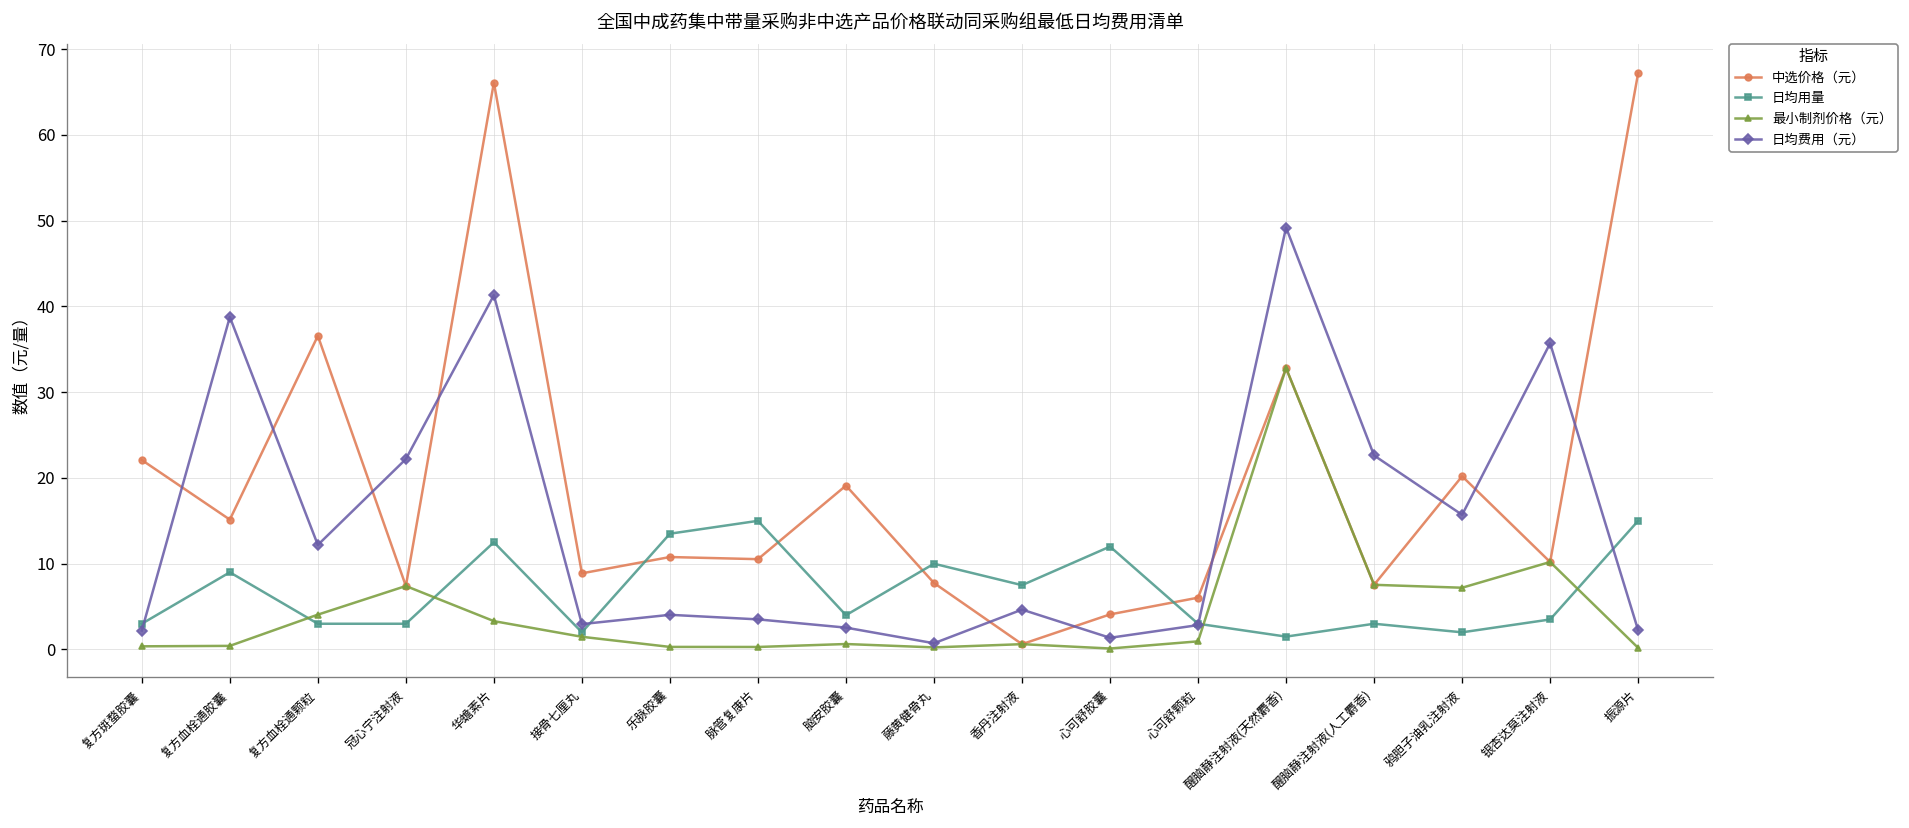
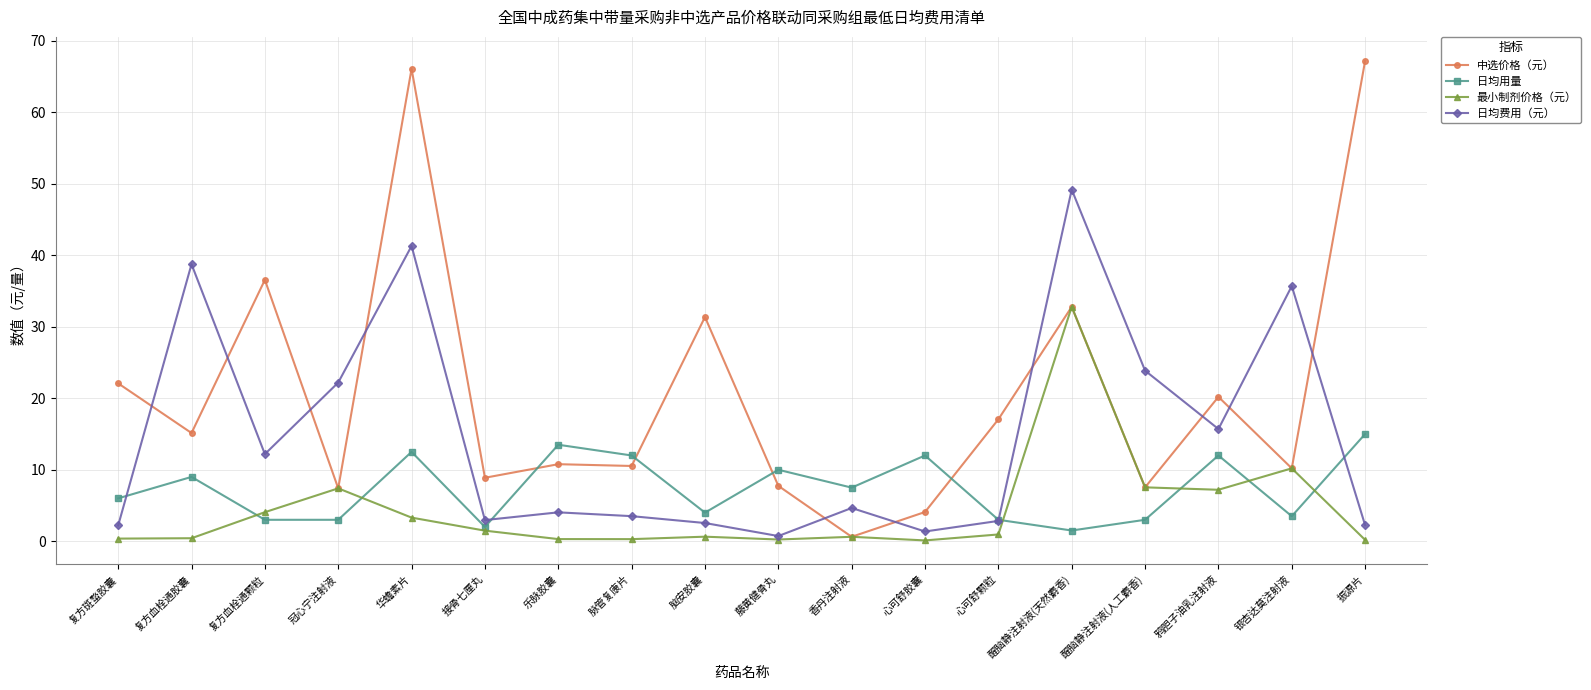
日均用量, 复方斑蝥胶囊: 3 -> 6
日均用量, 脉管复康片: 15 -> 12
中选价格（元）, 脑安胶囊: 19 -> 31
中选价格（元）, 心可舒颗粒: 6 -> 17
日均费用（元）, 醒脑静注射液(人工麝香): 23 -> 24
日均用量, 鸦胆子油乳注射液: 2 -> 12
